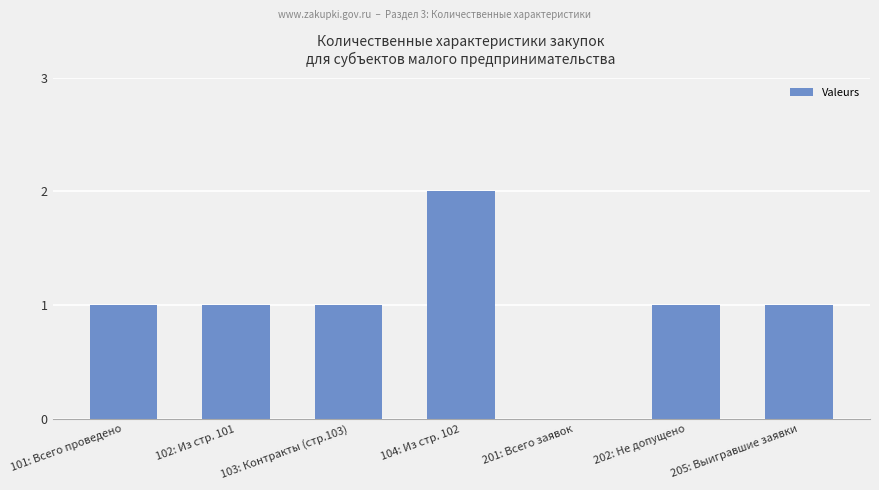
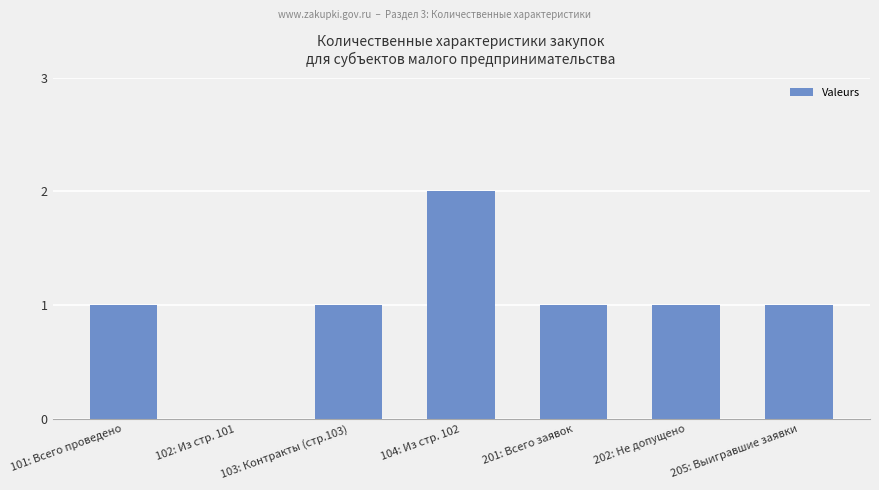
102: Из стр. 101: 1 -> 0
201: Всего заявок: 0 -> 1
